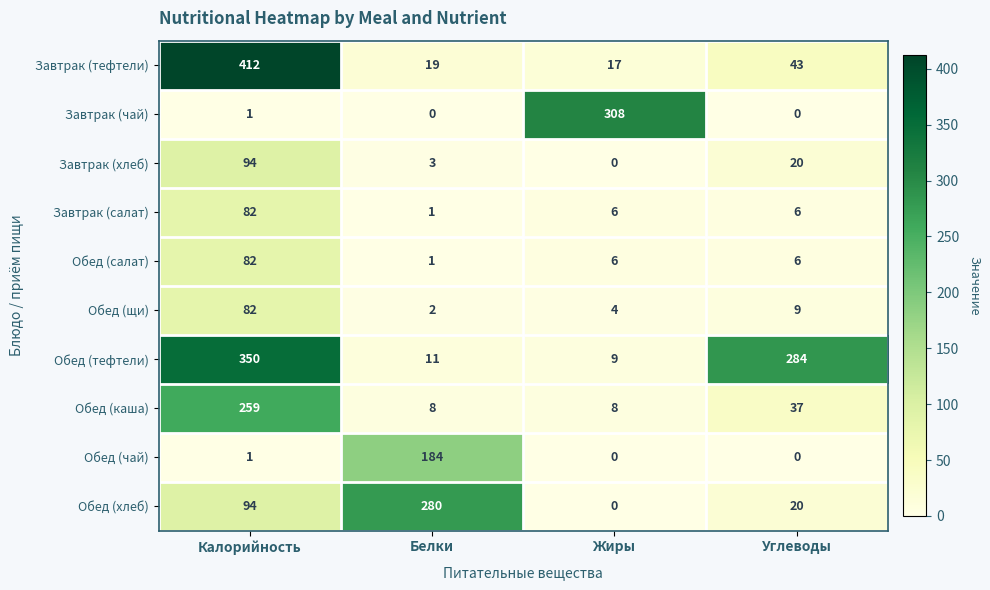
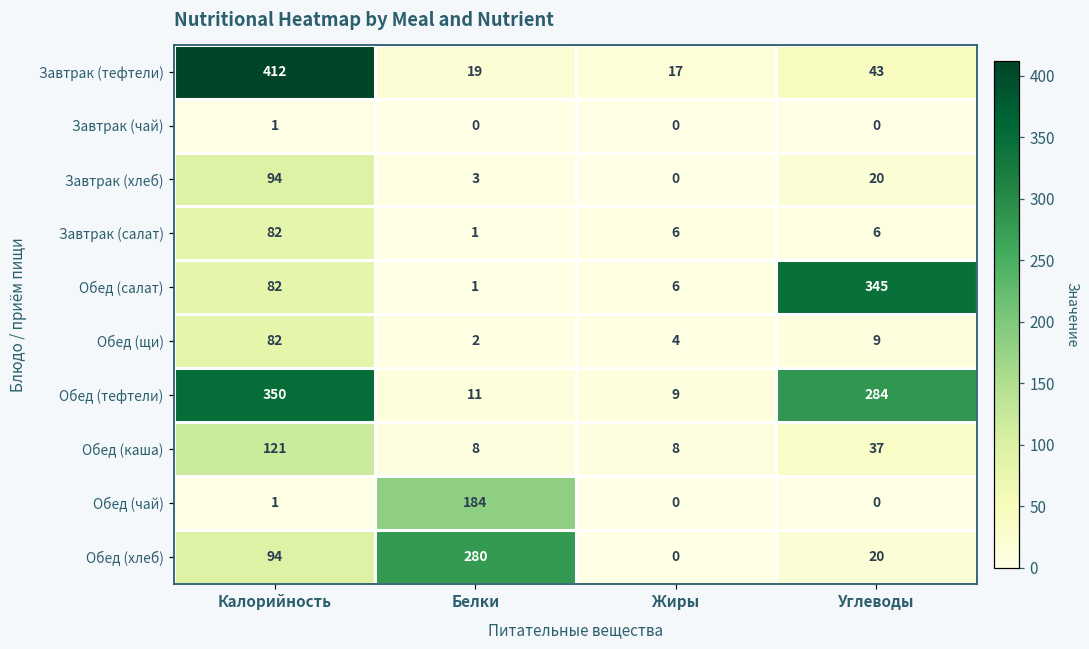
Завтрак (чай), Жиры: 308 -> 0
Обед (салат), Углеводы: 6 -> 345
Обед (каша), Калорийность: 259 -> 121
